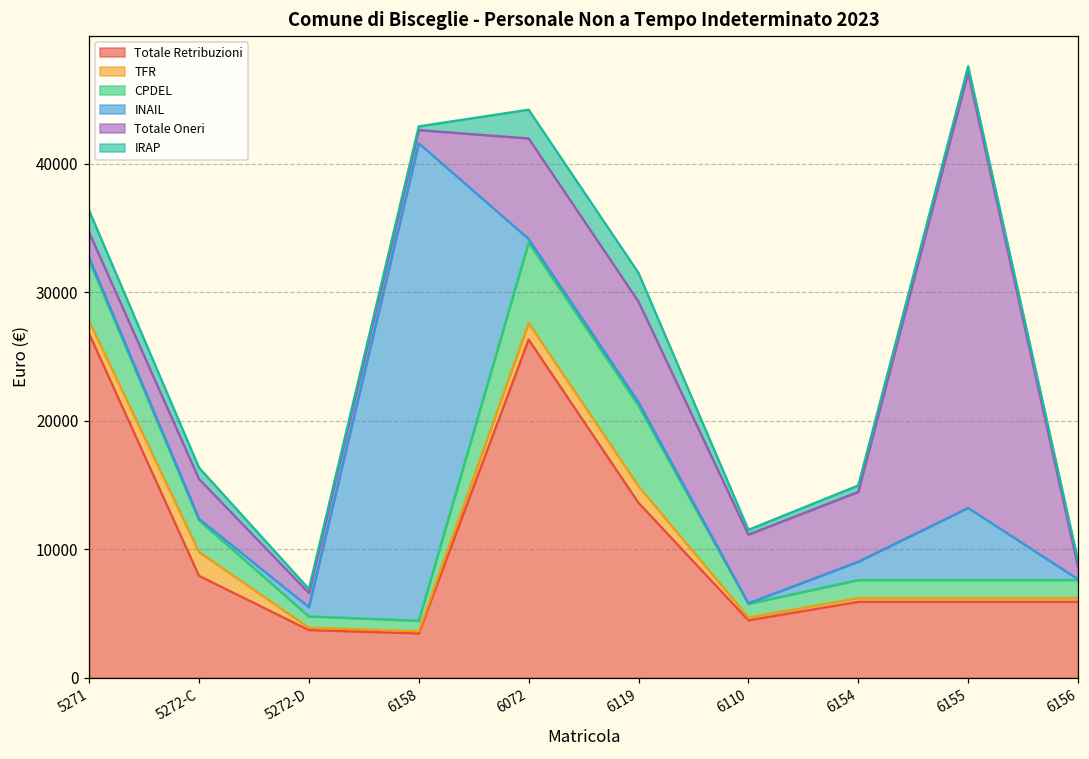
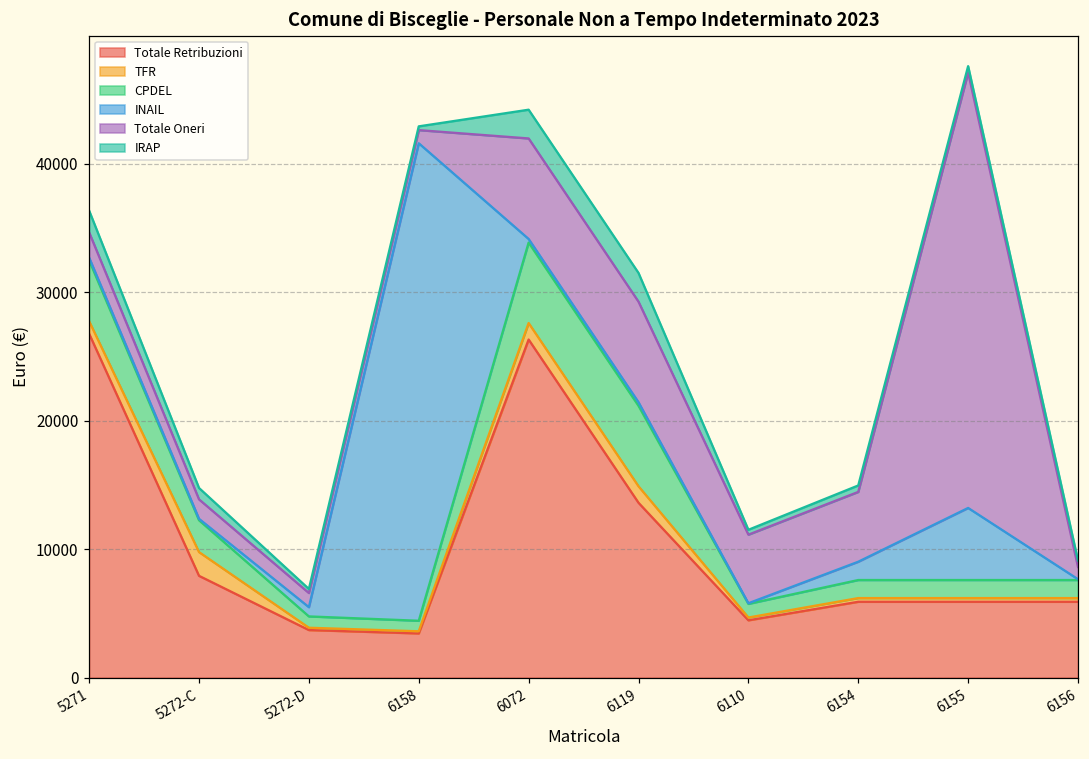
Totale Oneri, 5272-C: 3100 -> 1500
